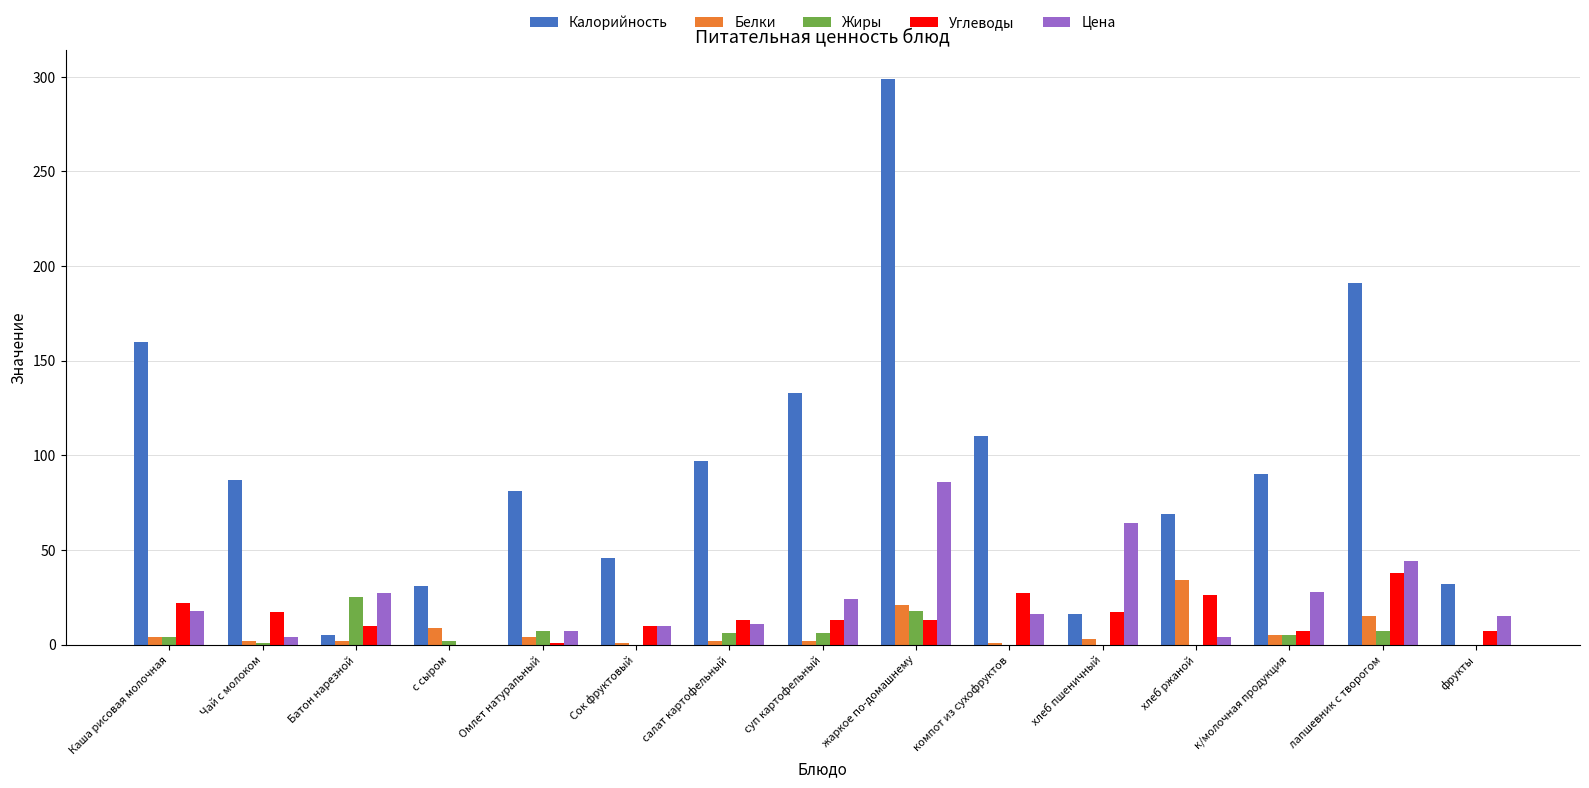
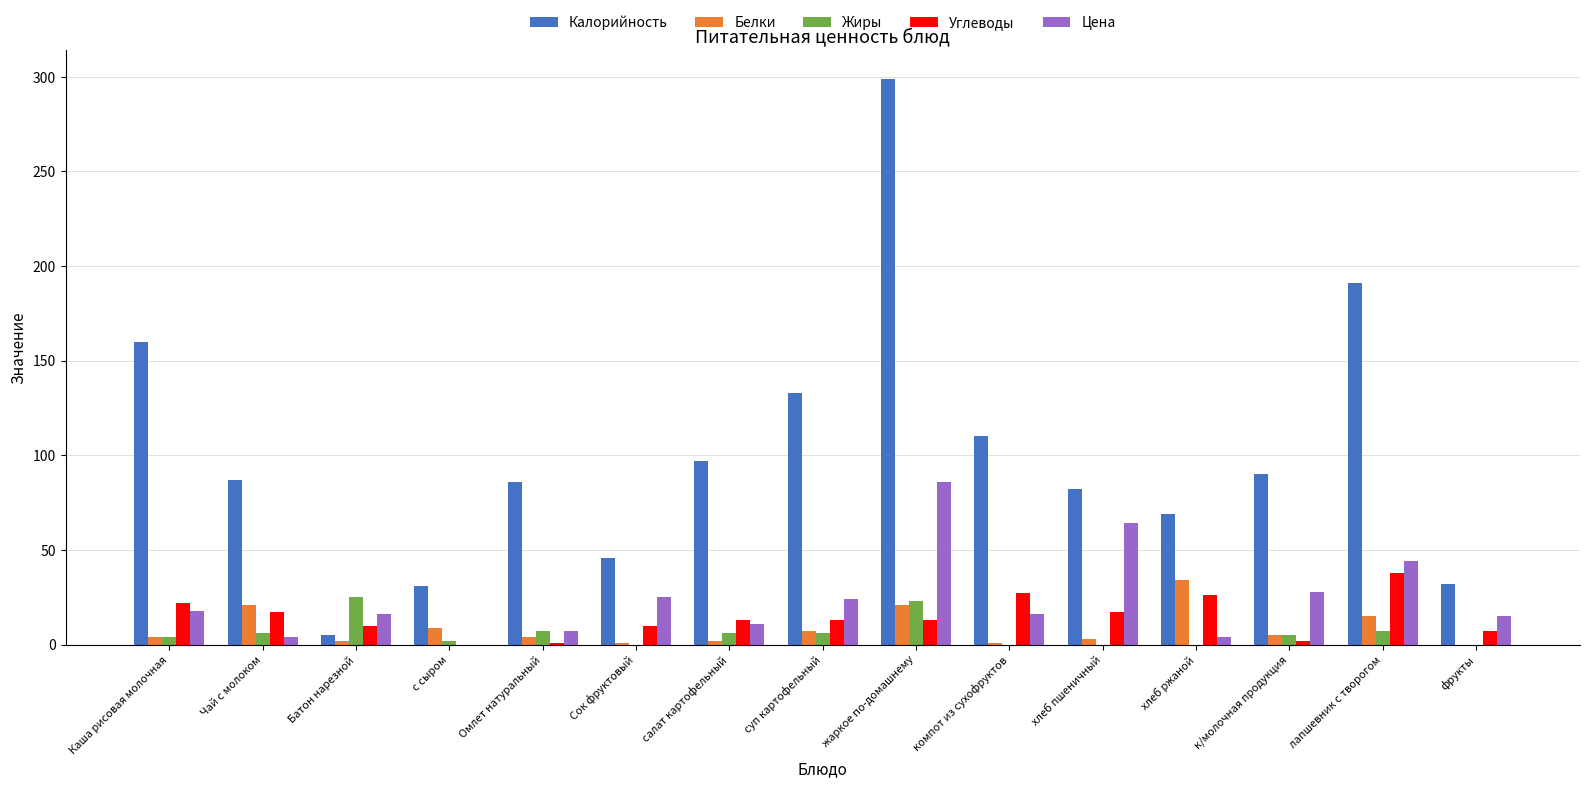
Белки, Чай с молоком: 2 -> 21
Жиры, Чай с молоком: 1 -> 6
Цена, Батон нарезной: 27 -> 16
Калорийность, Омлет натуральный: 81 -> 86
Цена, Сок фруктовый: 10 -> 25
Белки, суп картофельный: 2 -> 7
Жиры, жаркое по-домашнему: 18 -> 23
Калорийность, хлеб пшеничный: 16 -> 82
Углеводы, к/молочная продукция: 7 -> 2
